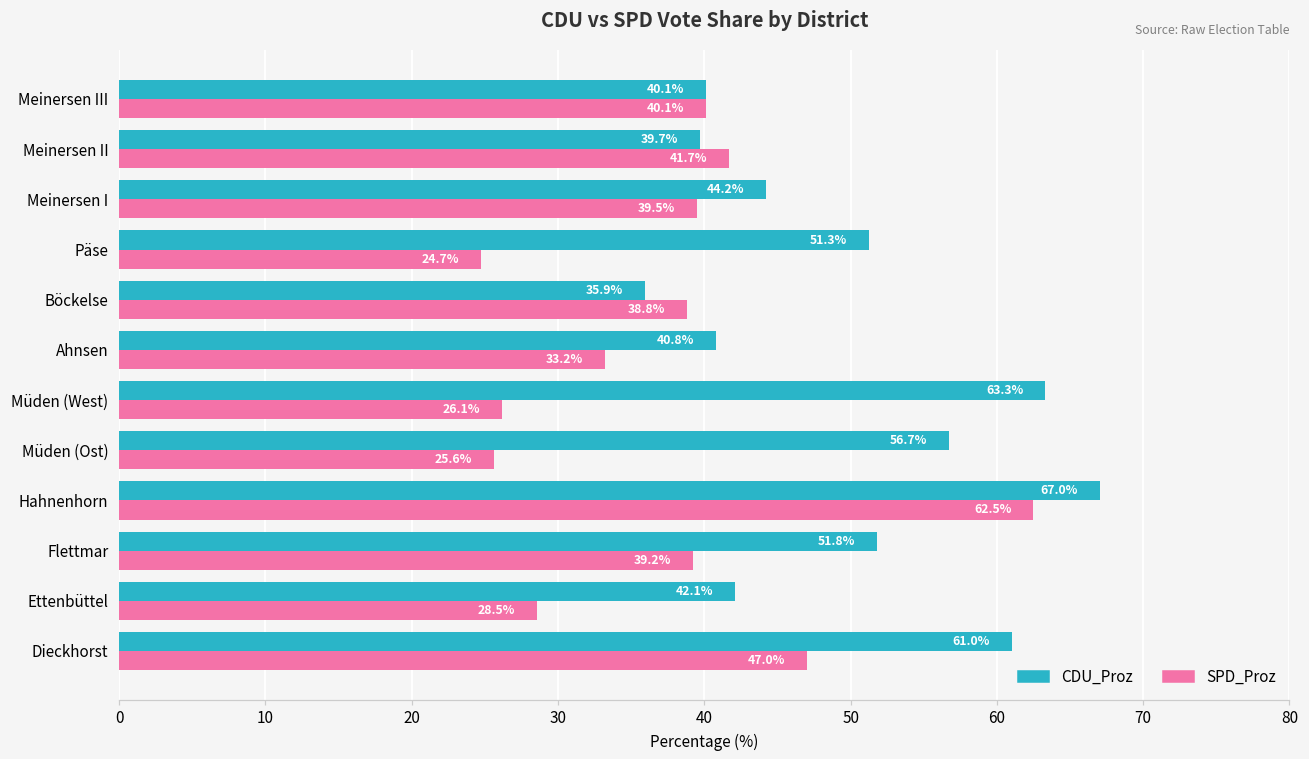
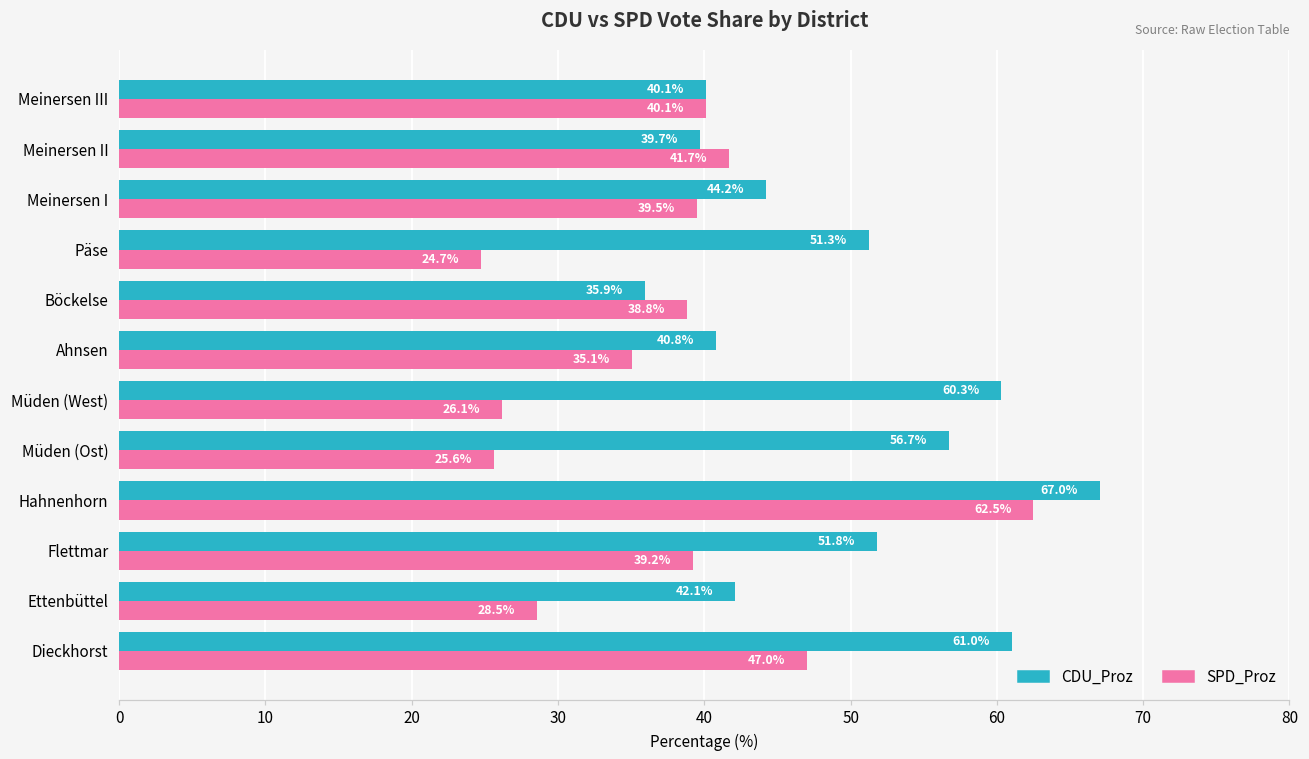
SPD_Proz, Ahnsen: 33.2% -> 35.1%
CDU_Proz, Müden (West): 63.3% -> 60.3%
